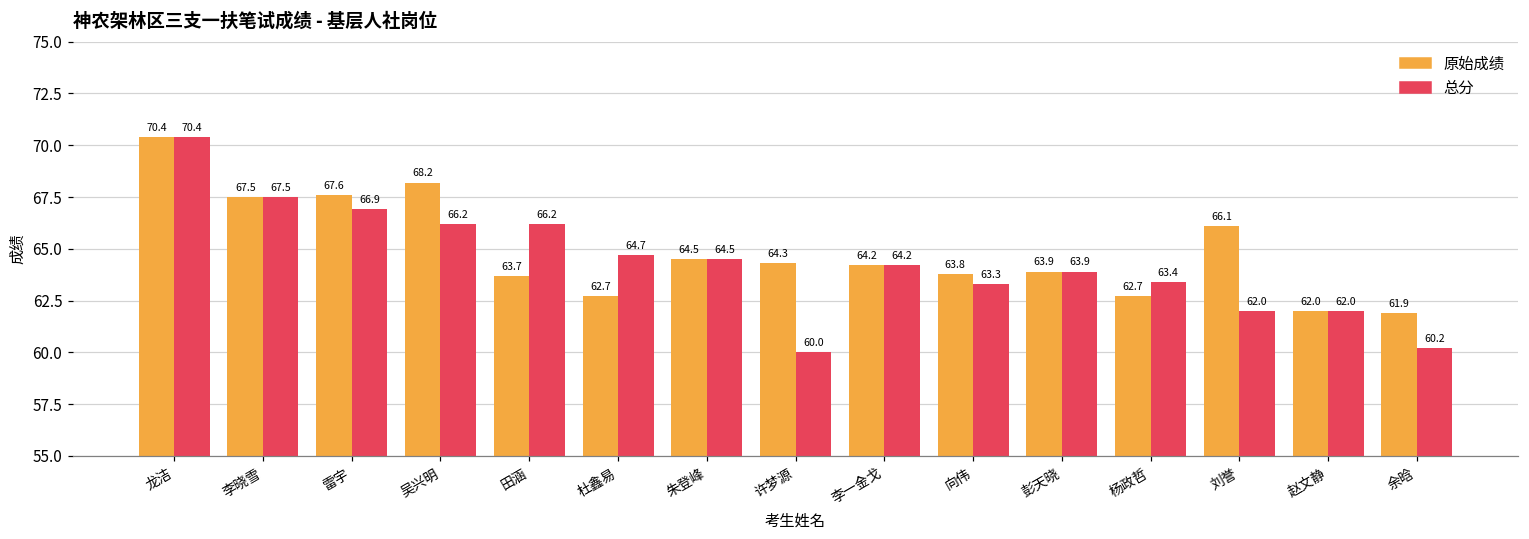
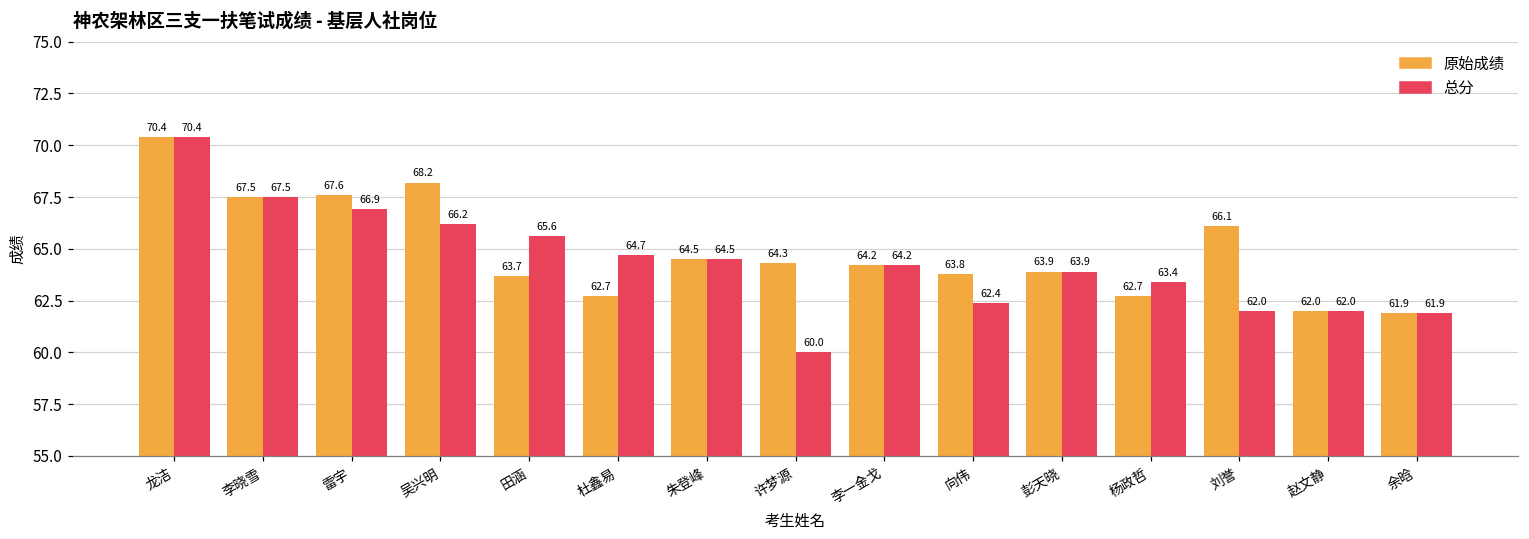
总分, 田涵: 66.2 -> 65.6
总分, 向伟: 63.3 -> 62.4
总分, 余晗: 60.2 -> 61.9
